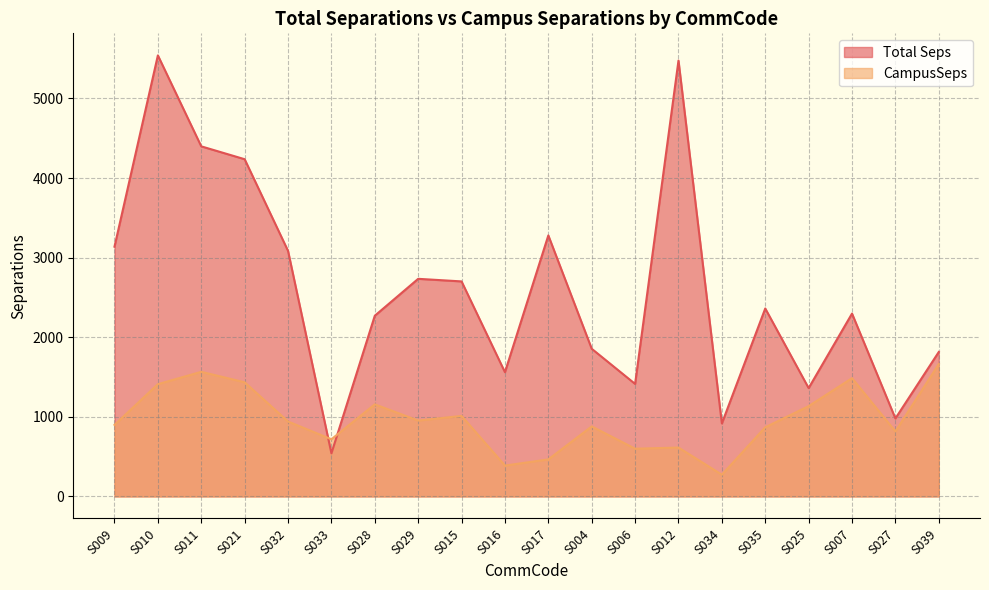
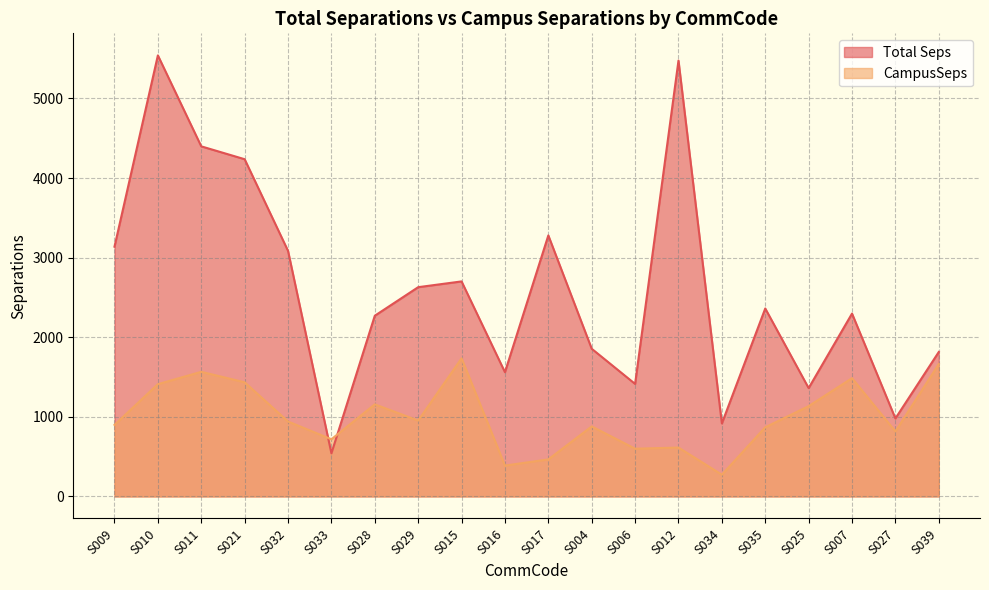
Total Seps, S029: 2700 -> 2600
CampusSeps, S015: 1000 -> 1700
